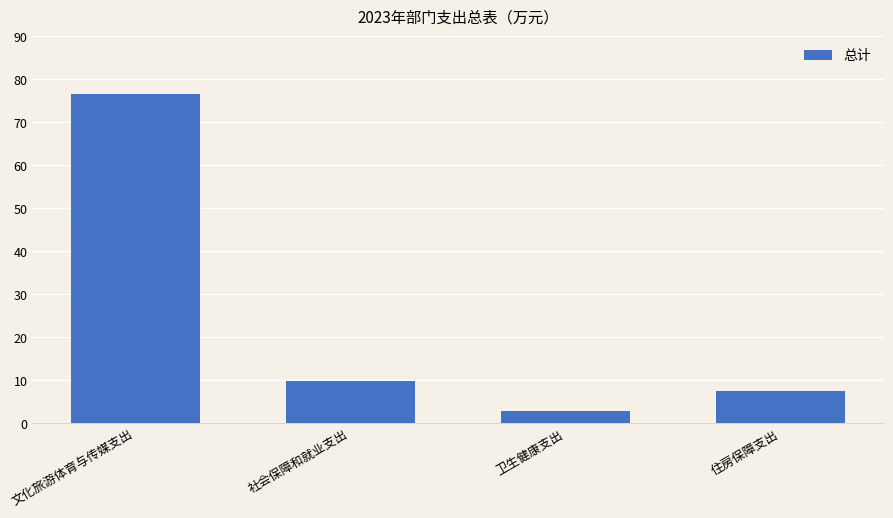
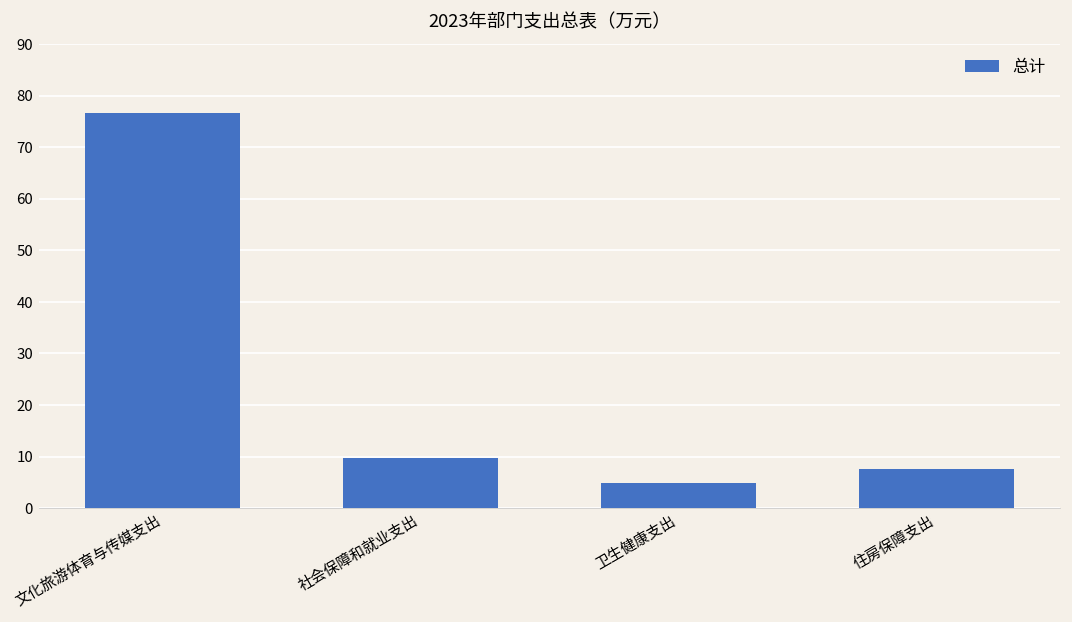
卫生健康支出: 3 -> 5
